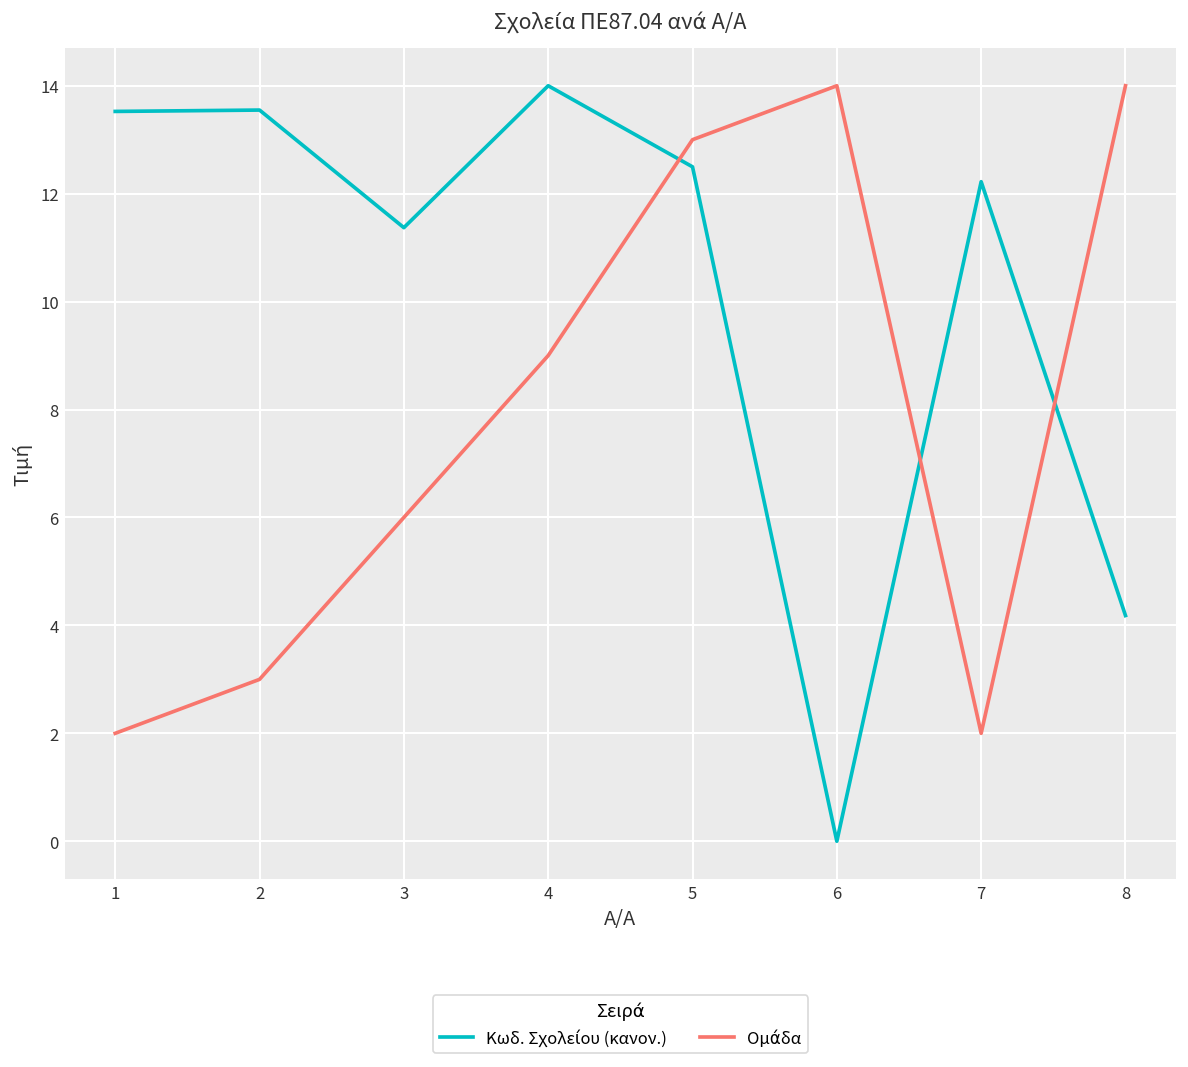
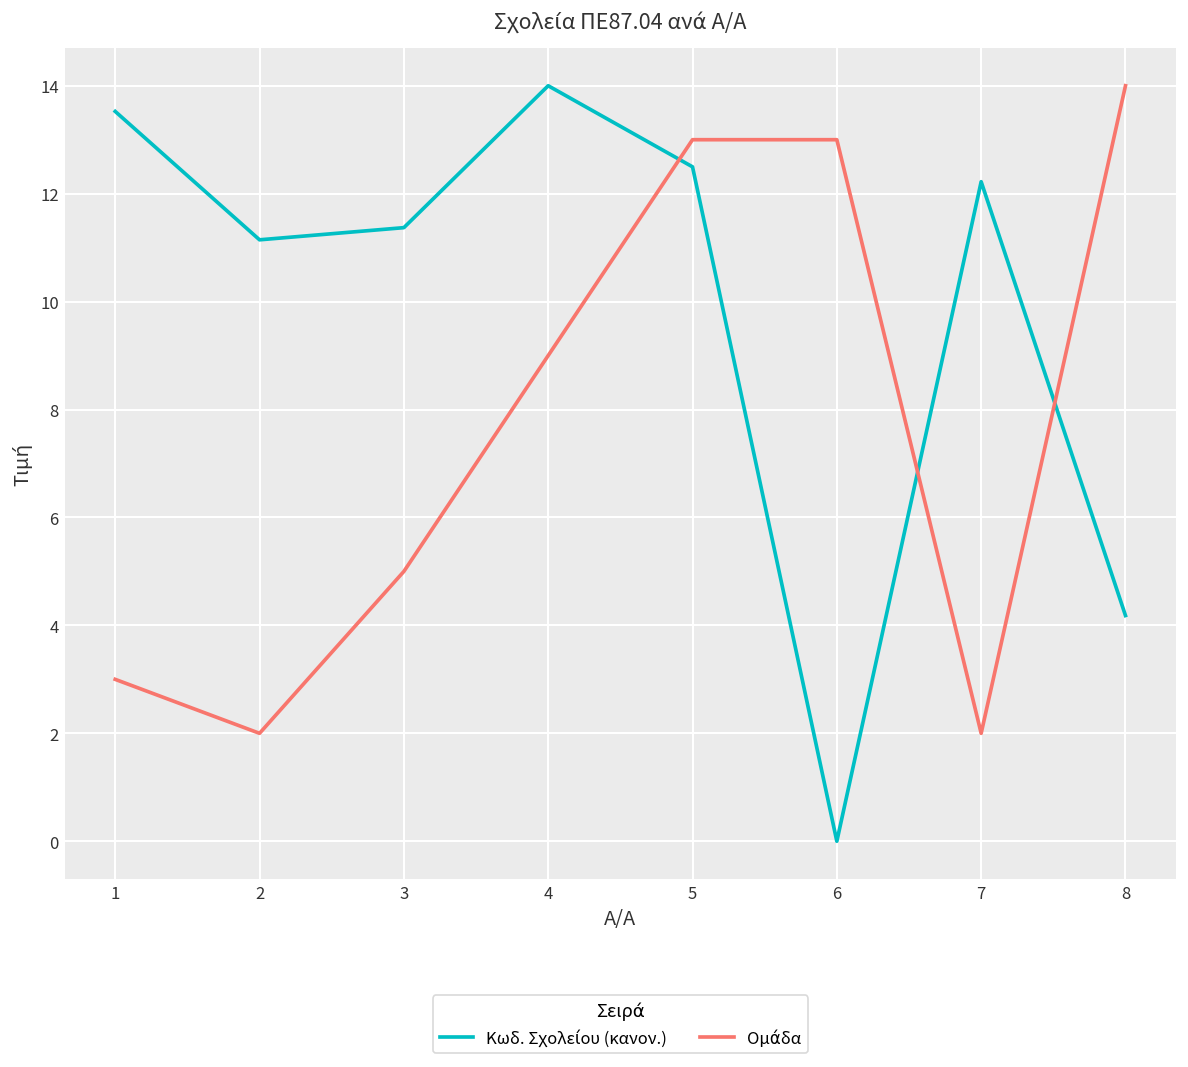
Ομάδα, 1: 2 -> 3
Κωδ. Σχολείου (κανον.), 2: 13.5 -> 11.1
Ομάδα, 2: 3 -> 2
Ομάδα, 3: 6 -> 5
Ομάδα, 6: 14 -> 13
